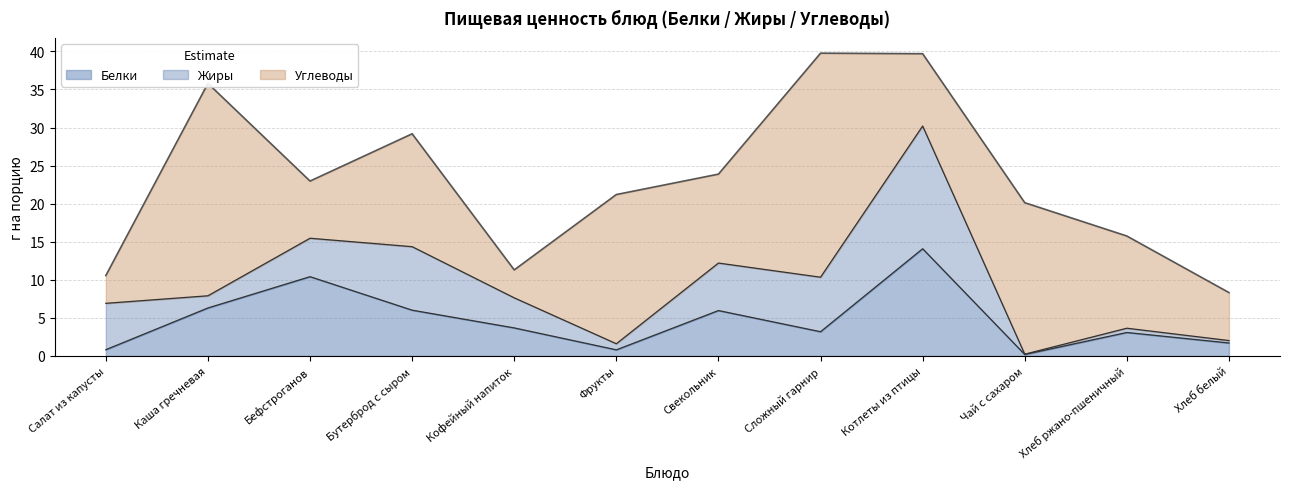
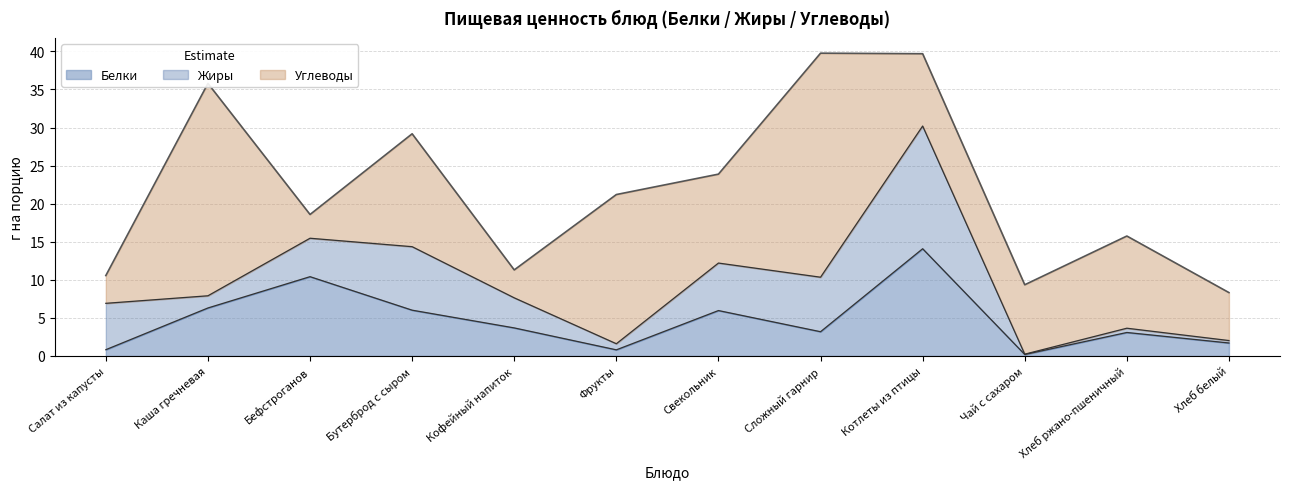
Углеводы, Бефстроганов: 8 -> 3
Углеводы, Чай с сахаром: 20 -> 9
